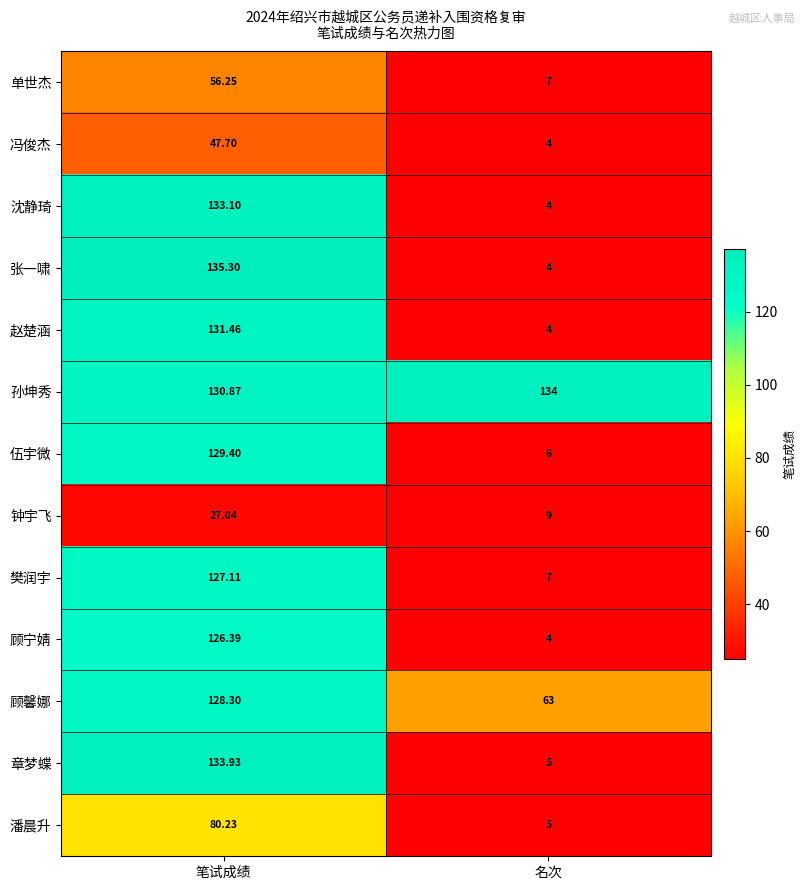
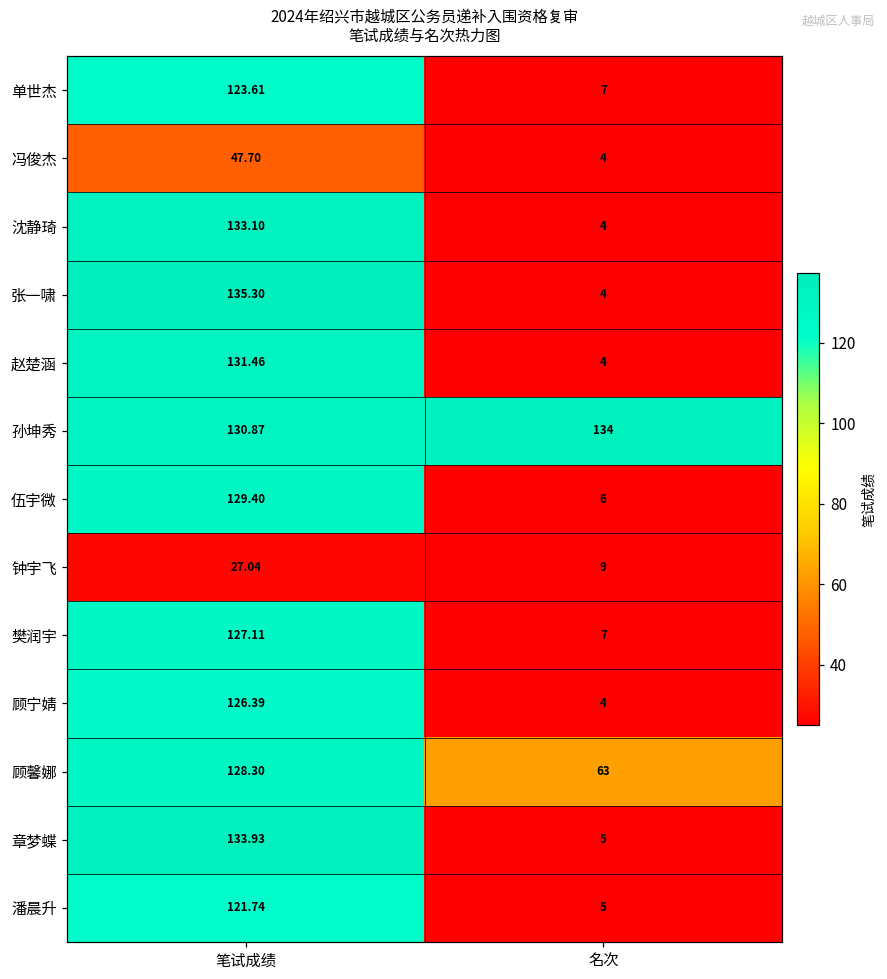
单世杰, 笔试成绩: 56.25 -> 123.61
潘晨升, 笔试成绩: 80.23 -> 121.74
